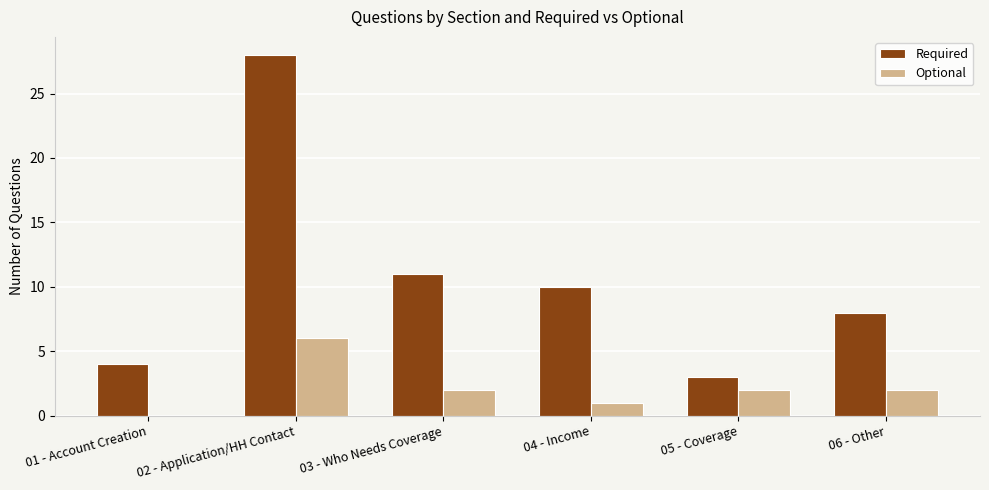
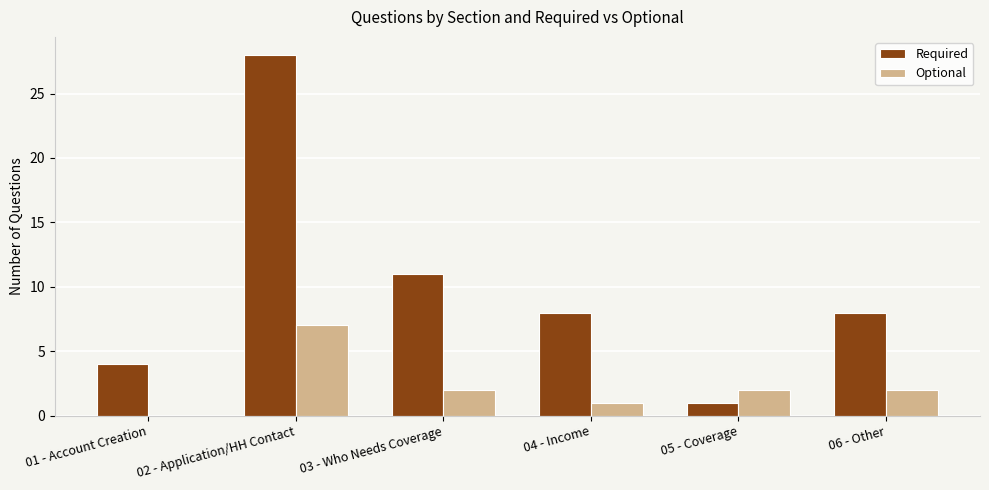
Optional, 02 - Application/HH Contact: 6 -> 7
Required, 04 - Income: 10 -> 8
Required, 05 - Coverage: 3 -> 1
